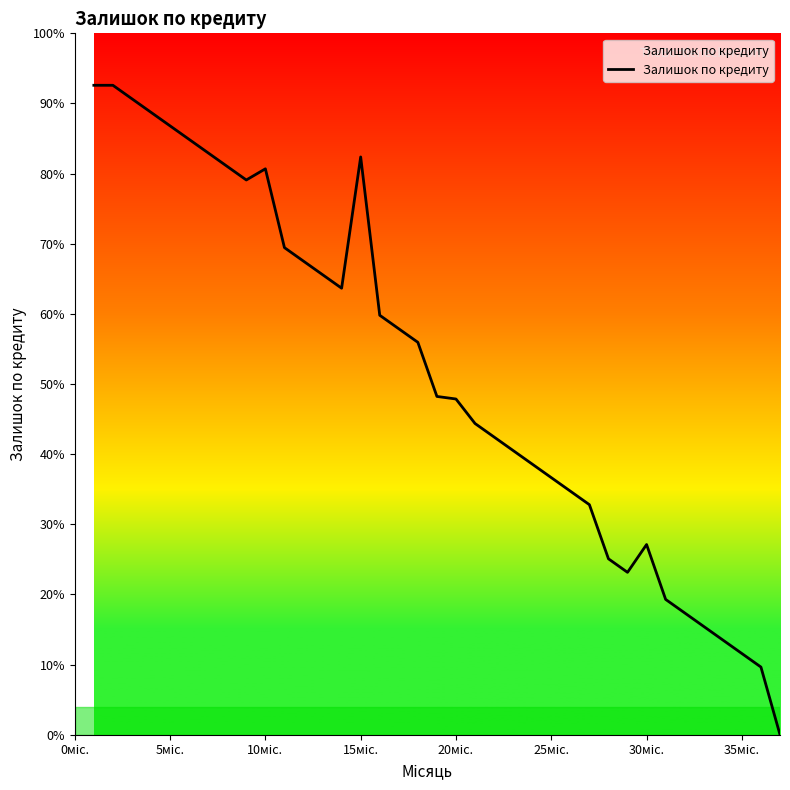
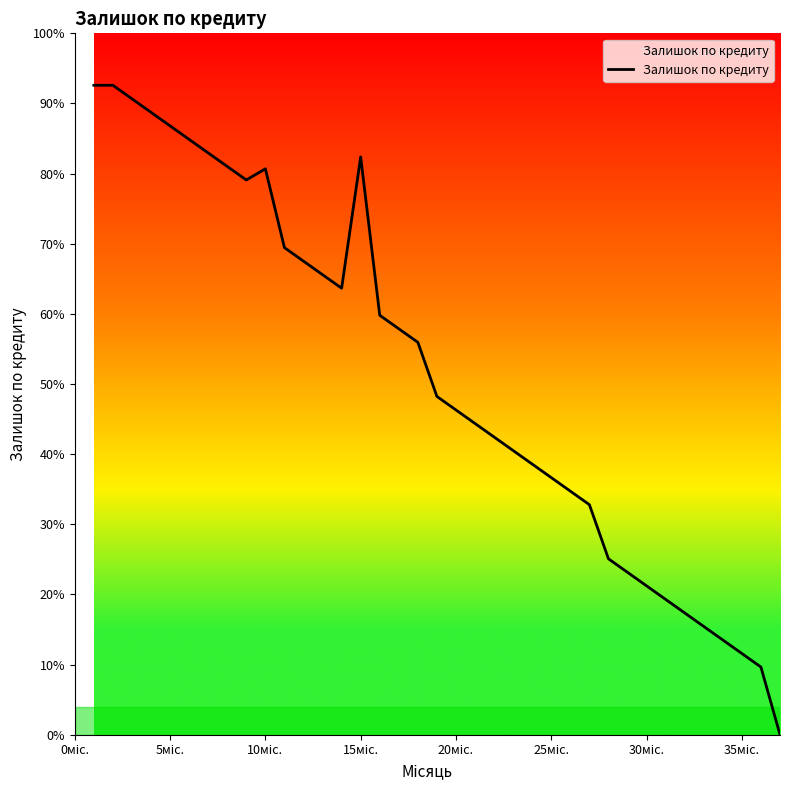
20міс.: 48% -> 46%
30міс.: 27% -> 21%
